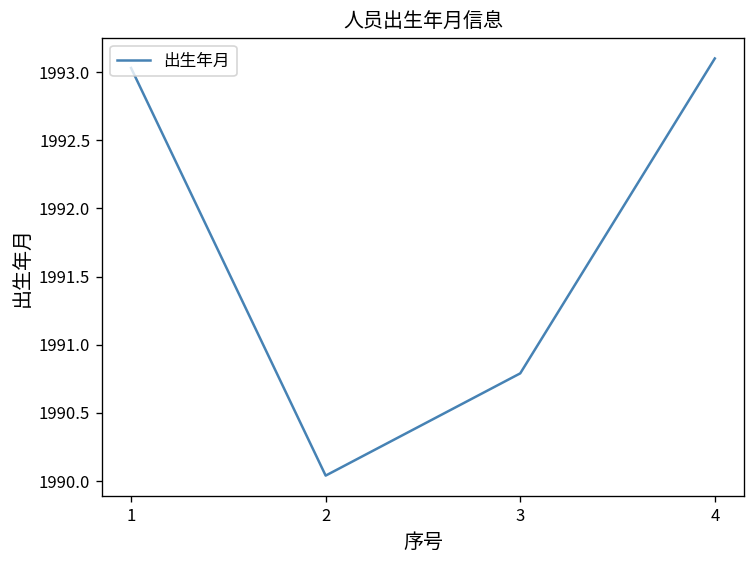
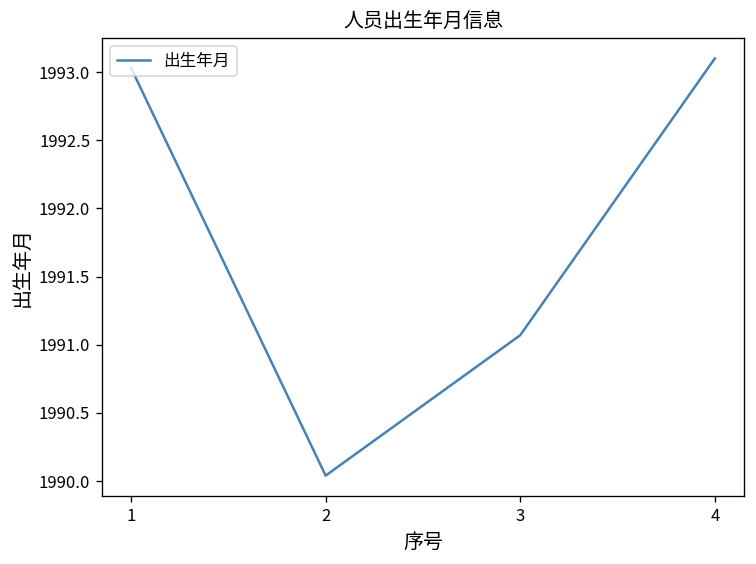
3: 1990.79 -> 1991.07
